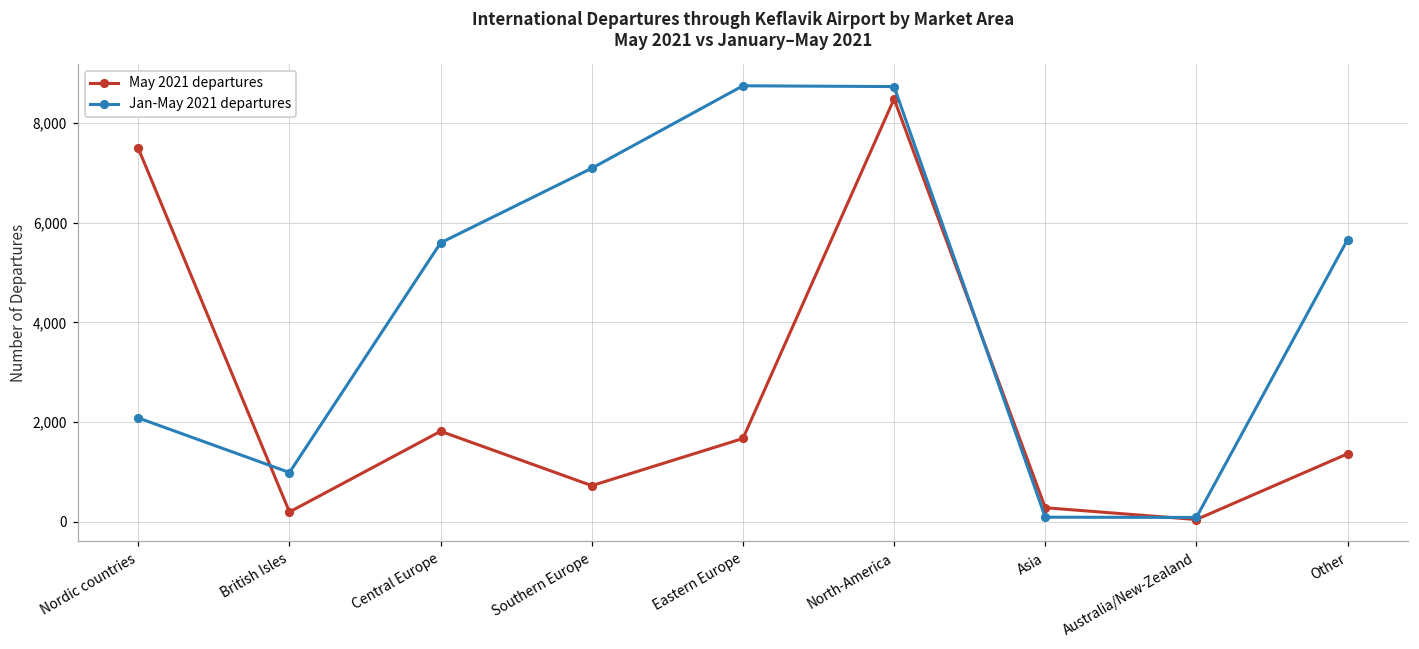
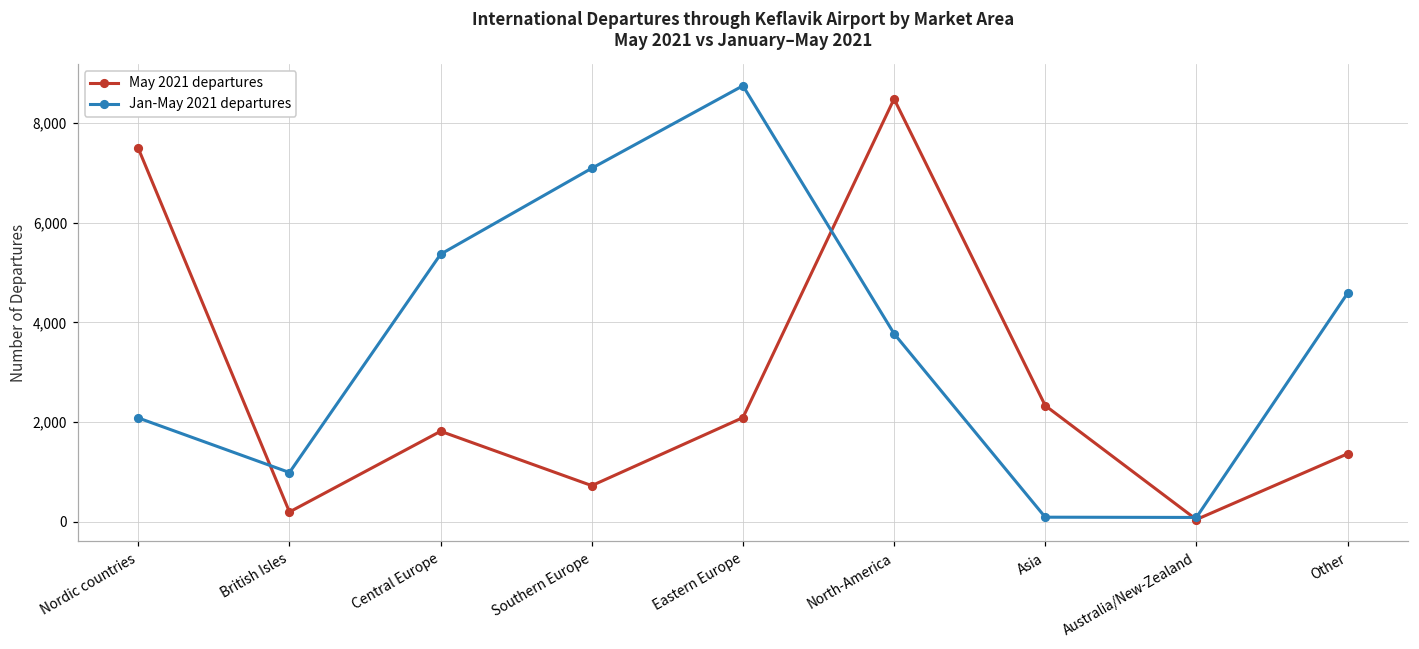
Jan-May 2021 departures, Central Europe: 5,600 -> 5,400
May 2021 departures, Eastern Europe: 1,700 -> 2,100
Jan-May 2021 departures, North-America: 8,700 -> 3,800
May 2021 departures, Asia: 300 -> 2,300
Jan-May 2021 departures, Other: 5,700 -> 4,600
